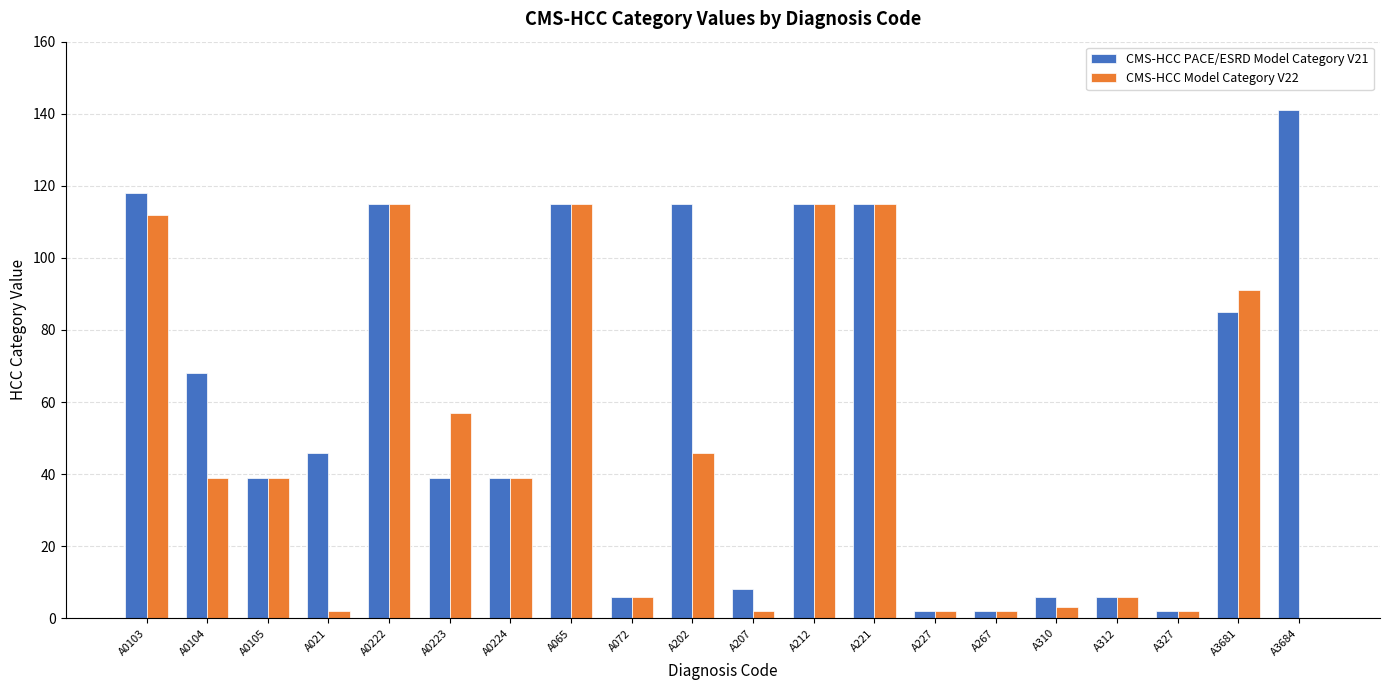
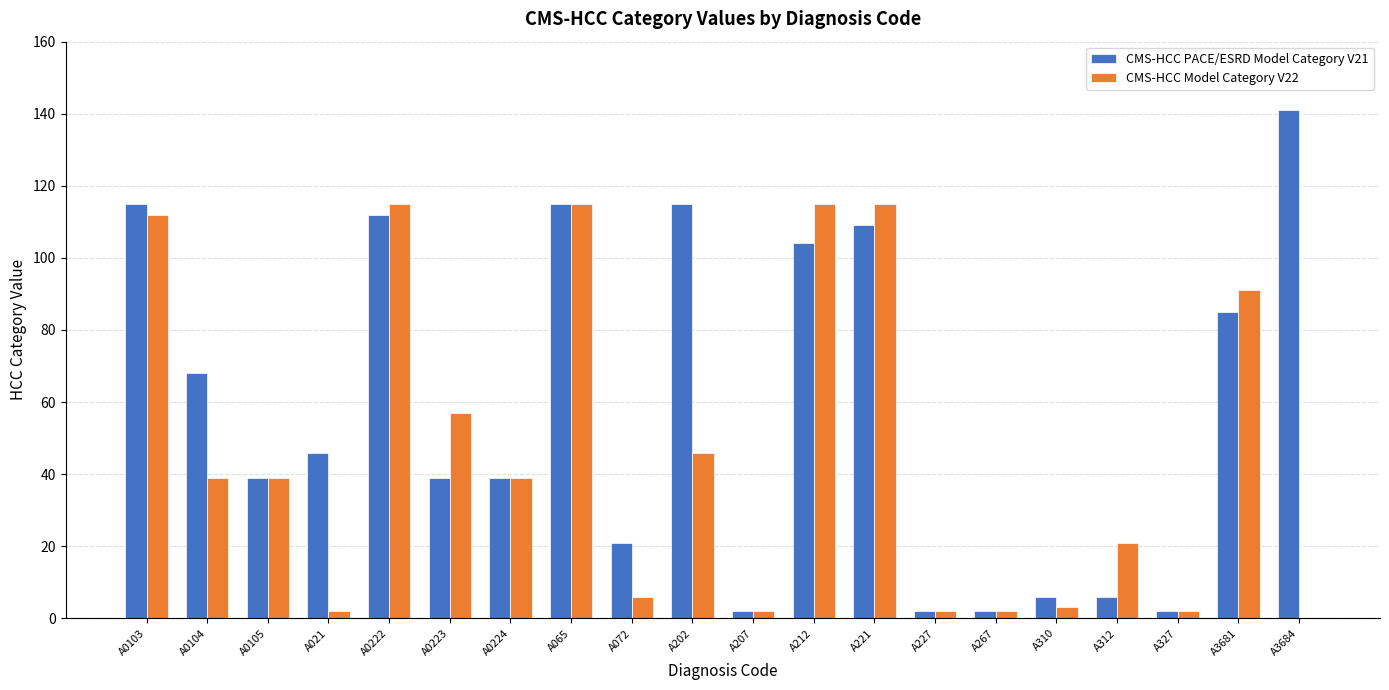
CMS-HCC PACE/ESRD Model Category V21, A0103: 118 -> 115
CMS-HCC PACE/ESRD Model Category V21, A0222: 115 -> 112
CMS-HCC PACE/ESRD Model Category V21, A072: 6 -> 21
CMS-HCC PACE/ESRD Model Category V21, A207: 8 -> 2
CMS-HCC PACE/ESRD Model Category V21, A212: 115 -> 104
CMS-HCC PACE/ESRD Model Category V21, A221: 115 -> 109
CMS-HCC Model Category V22, A312: 6 -> 21
